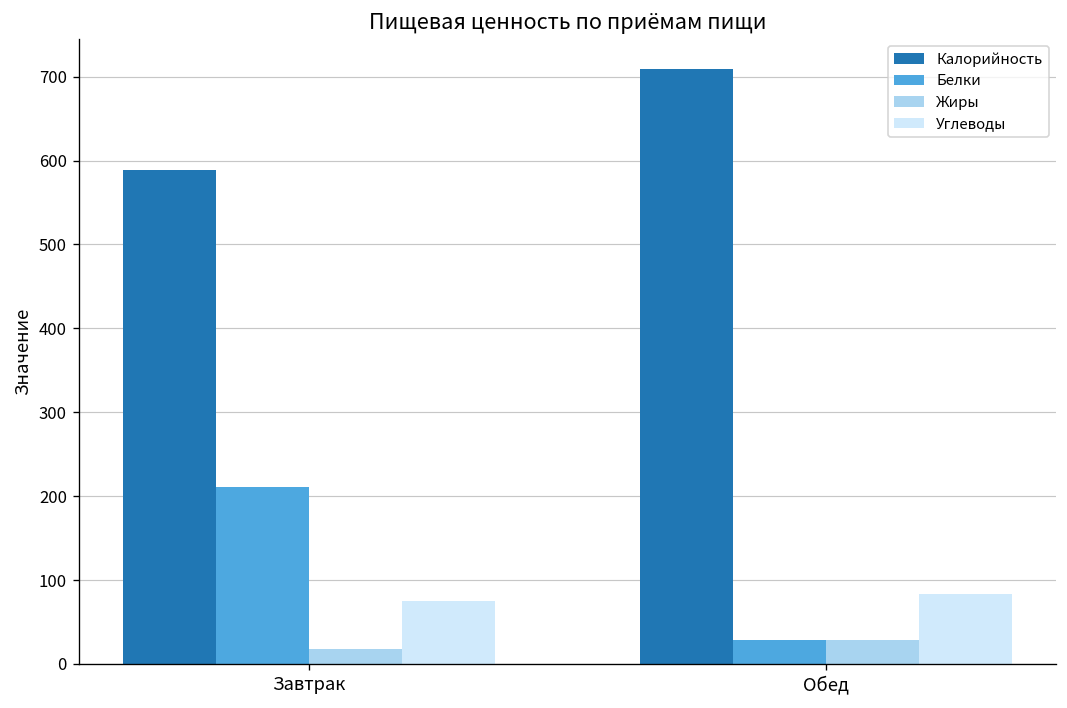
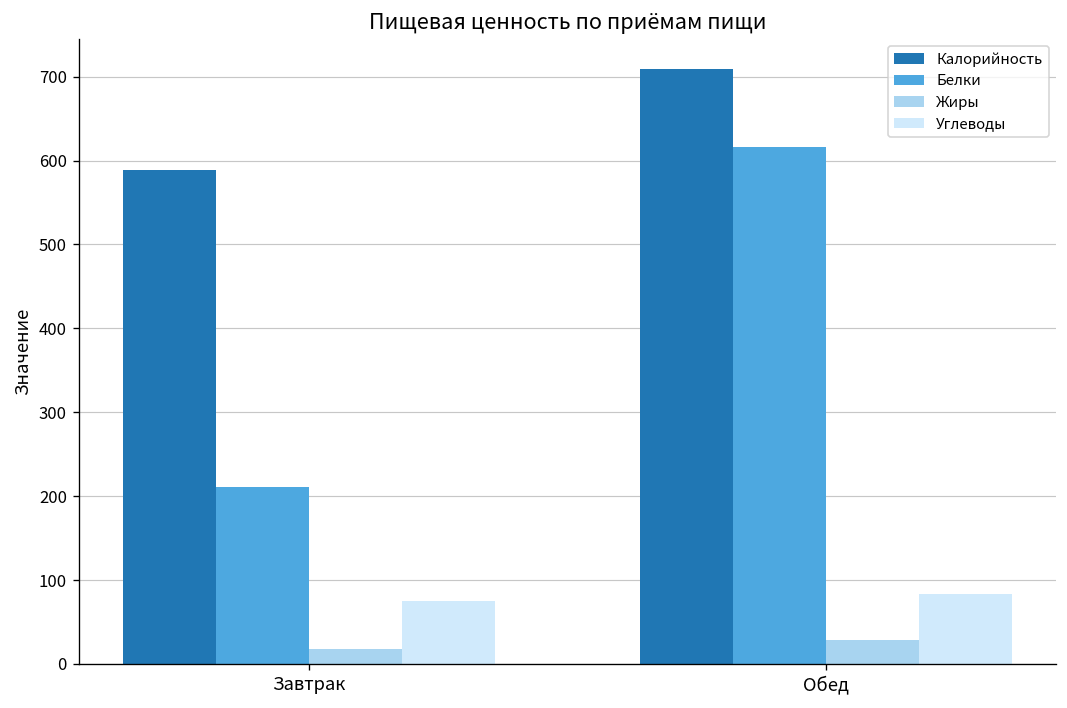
Белки, Обед: 30 -> 620
